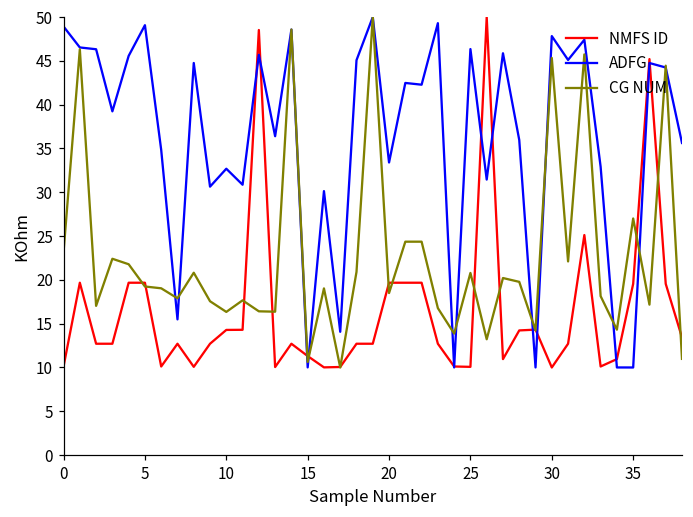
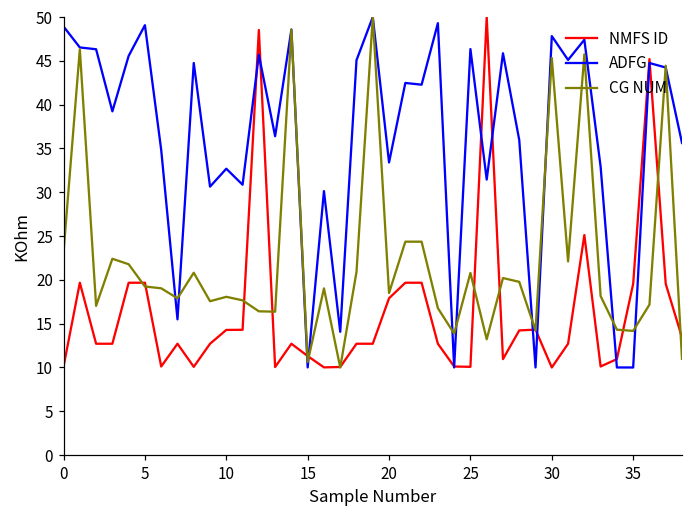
CG NUM, 10: 16 -> 18
NMFS ID, 20: 20 -> 18
CG NUM, 35: 27 -> 14
